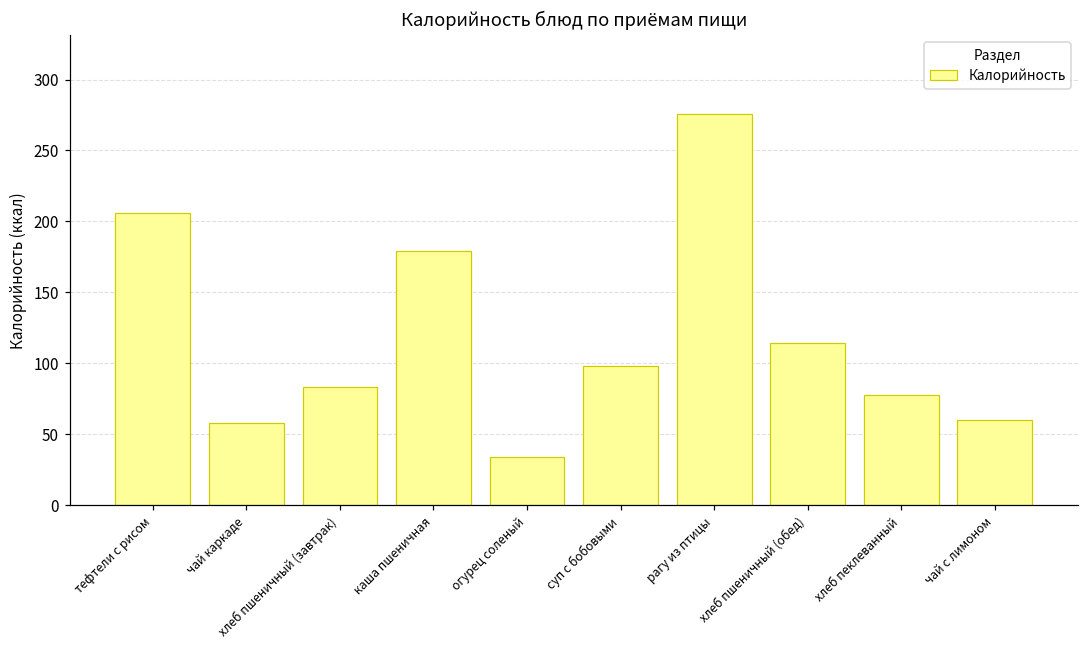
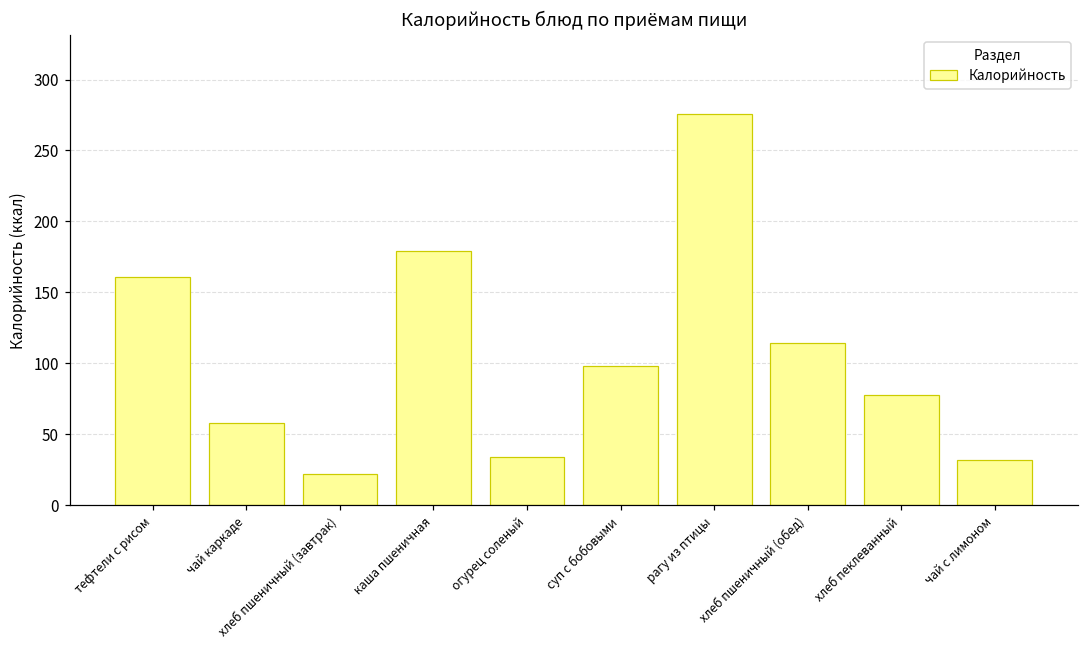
тефтели с рисом: 206 -> 161
хлеб пшеничный (завтрак): 83 -> 22
чай с лимоном: 60 -> 32
